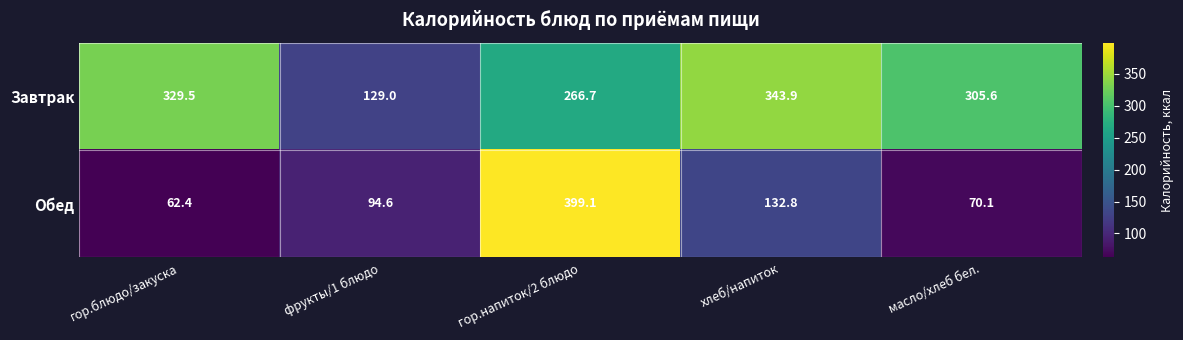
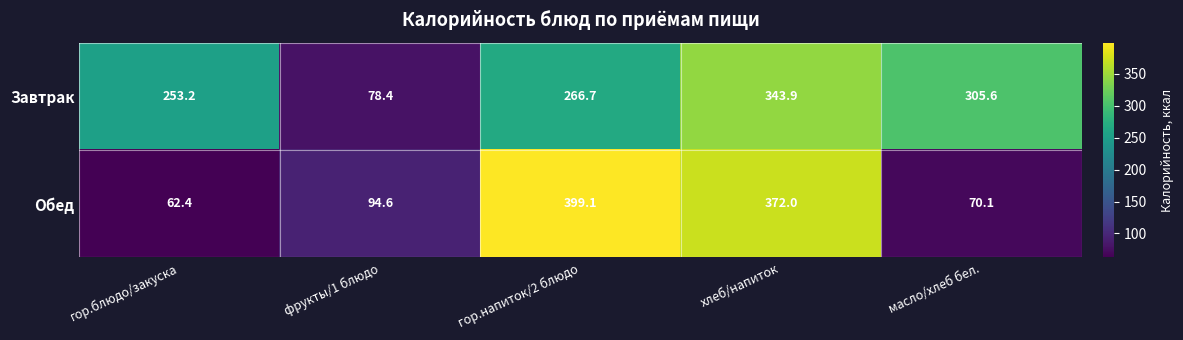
Завтрак, гор.блюдо/закуска: 329.5 -> 253.2
Завтрак, фрукты/1 блюдо: 129.0 -> 78.4
Обед, хлеб/напиток: 132.8 -> 372.0
